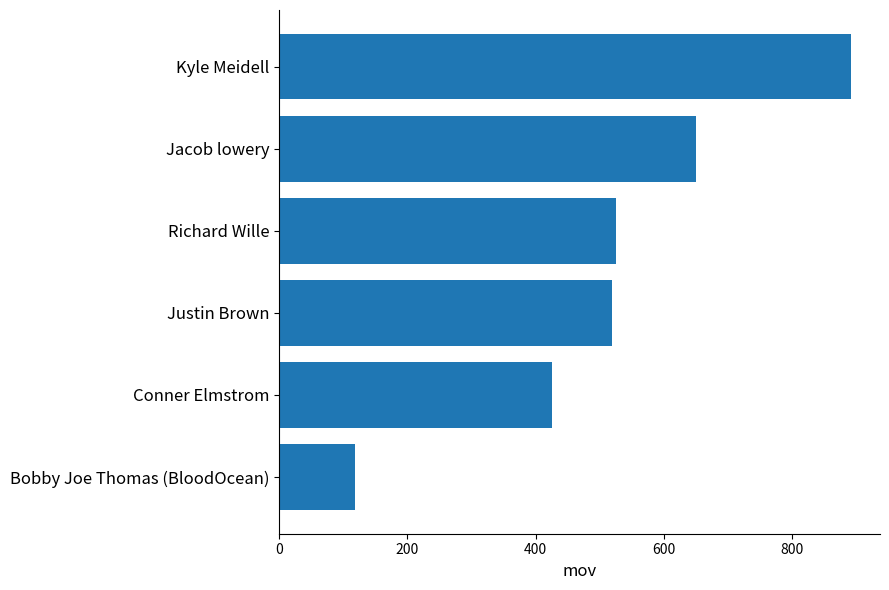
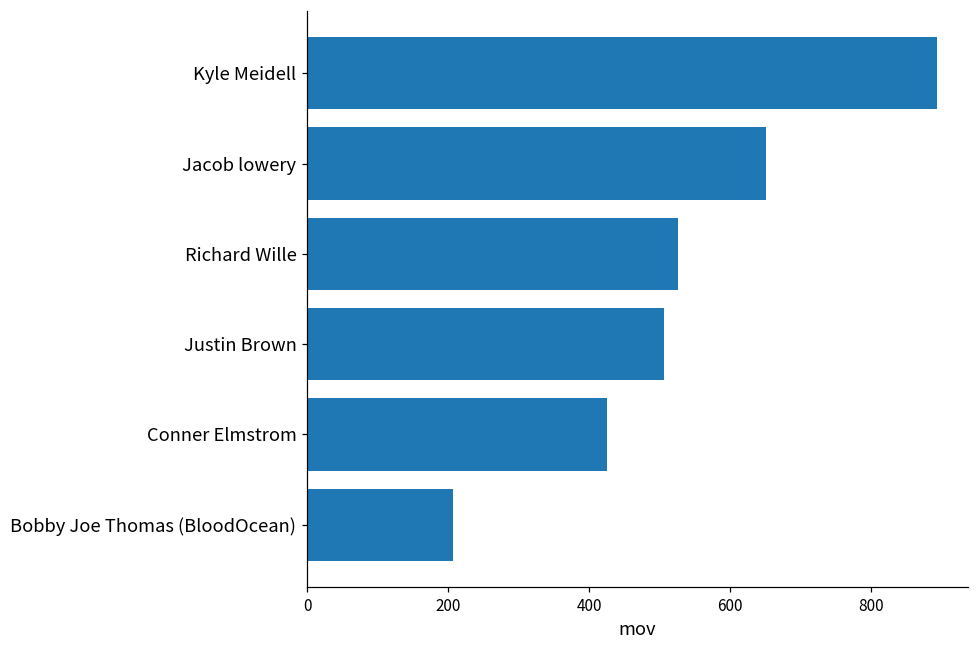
Justin Brown: 520 -> 510
Bobby Joe Thomas (BloodOcean): 120 -> 210
